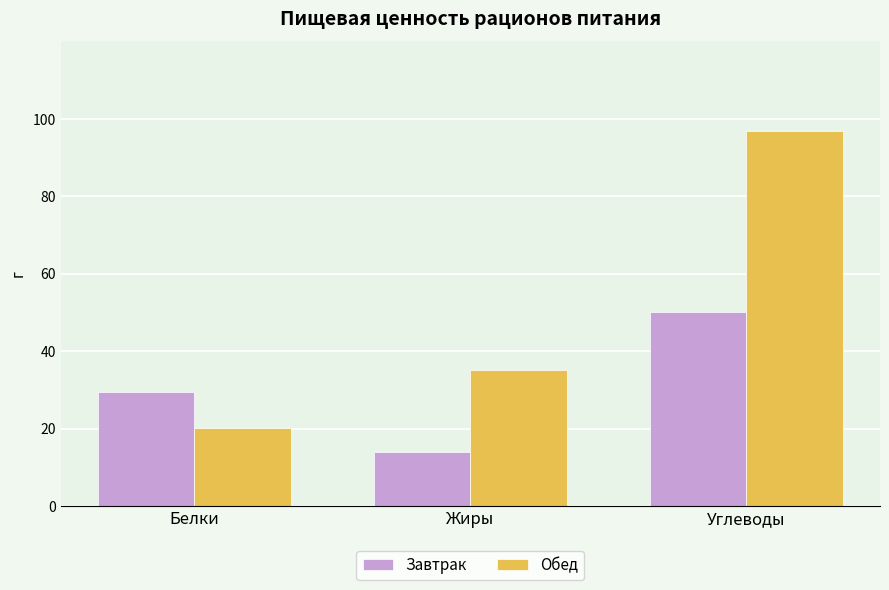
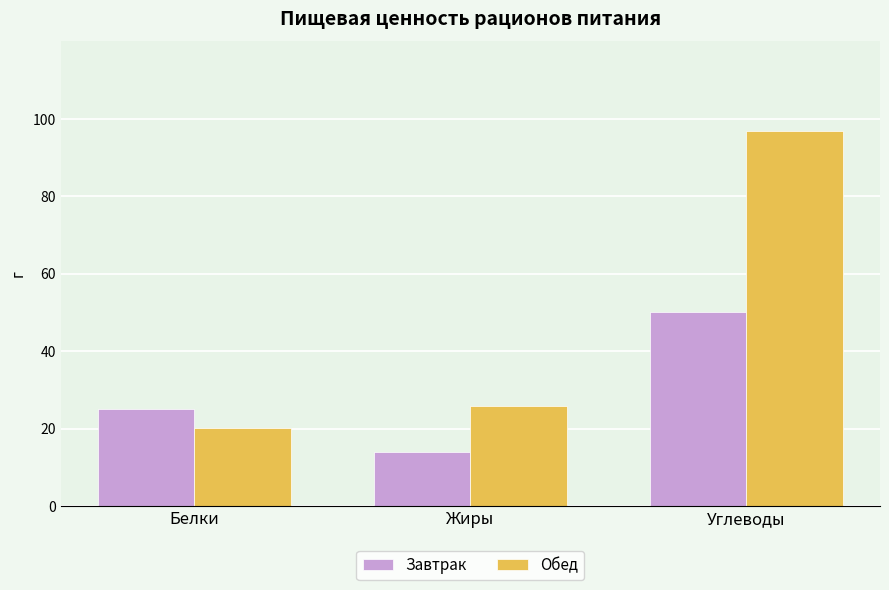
Завтрак, Белки: 29 -> 25
Обед, Жиры: 35 -> 26
